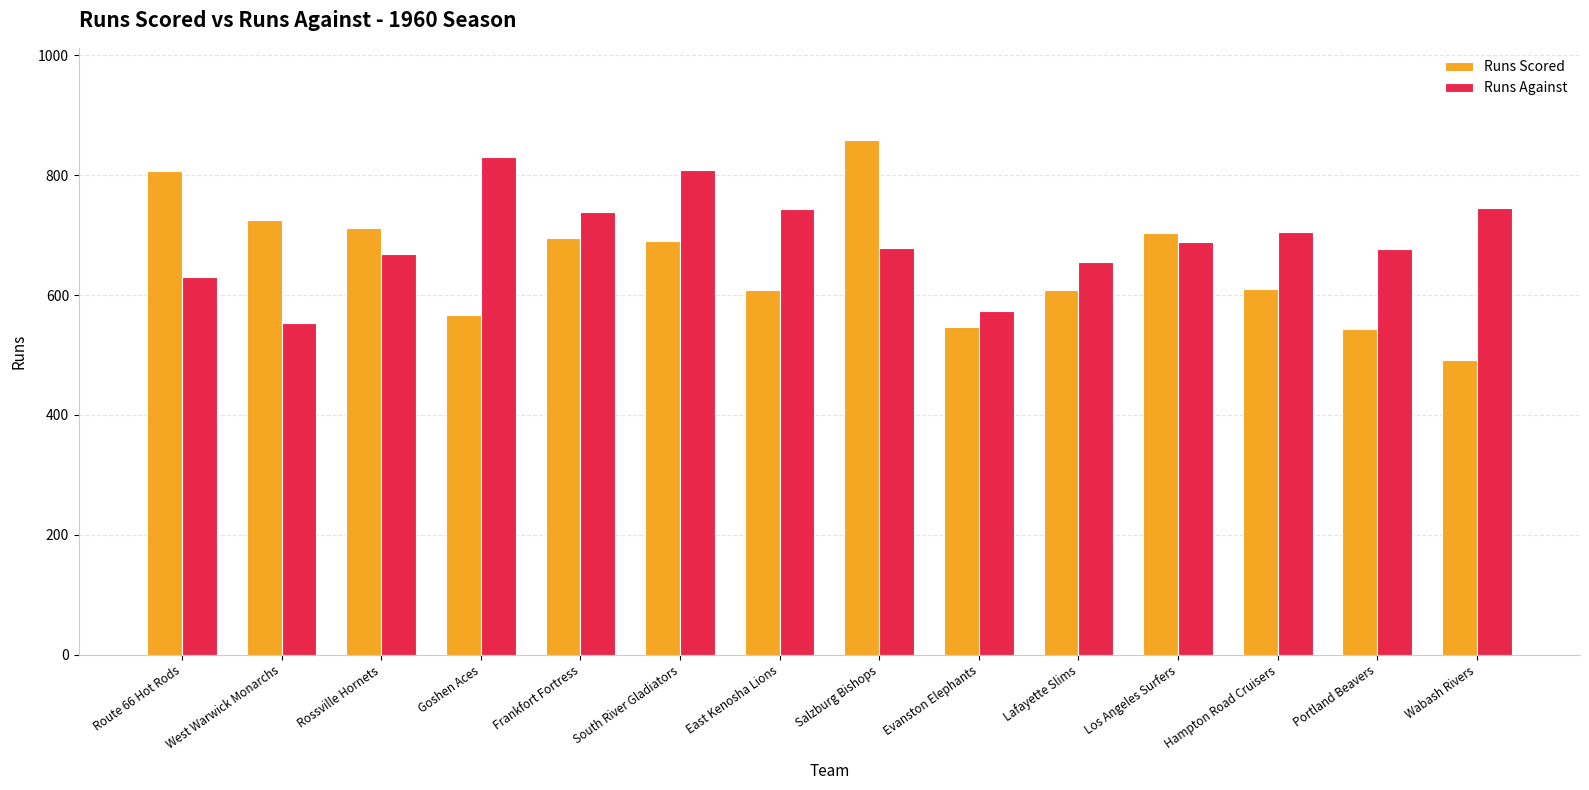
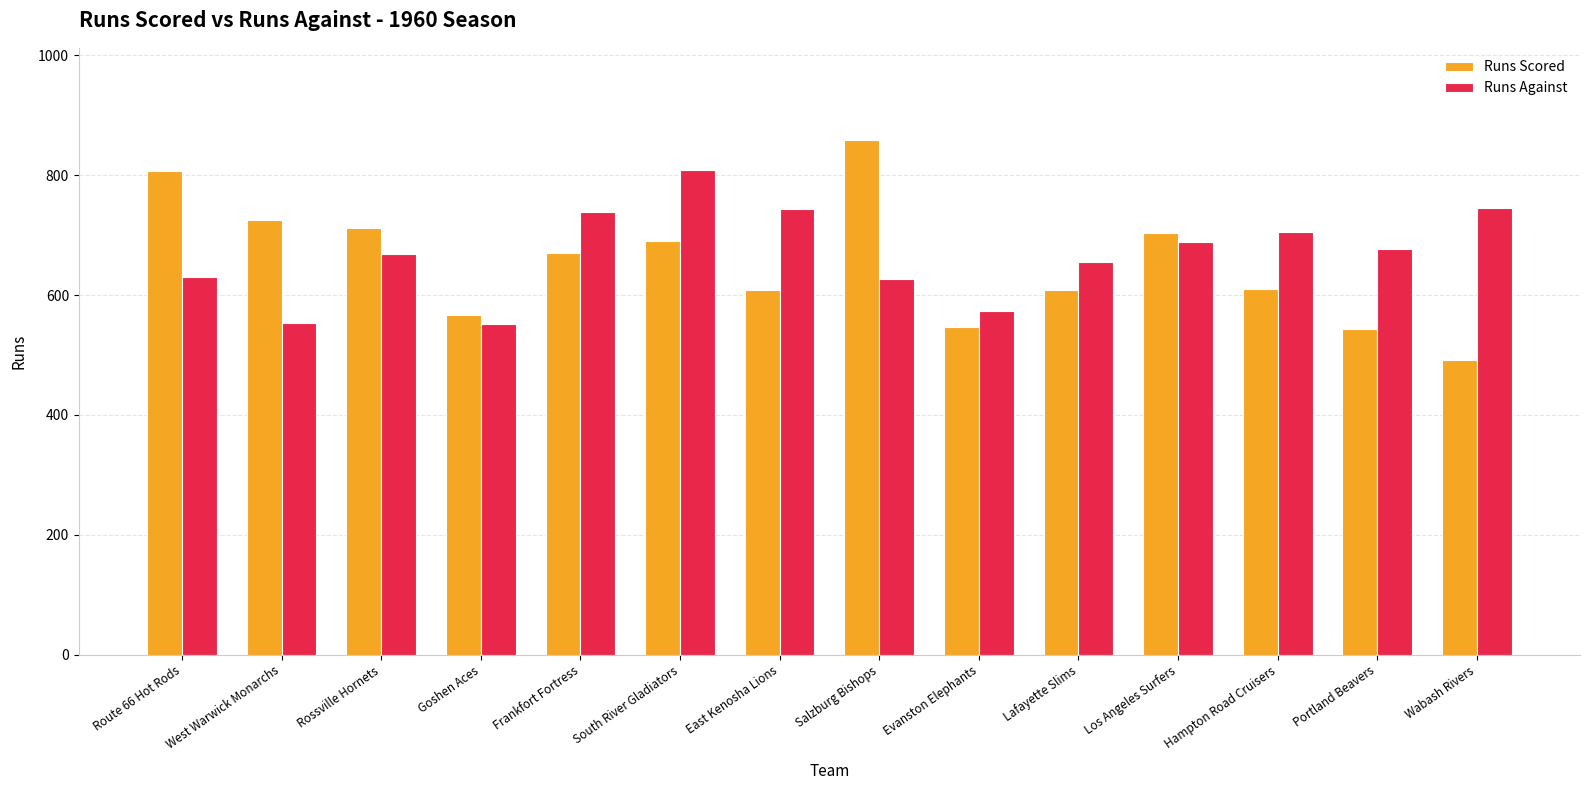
Runs Against, Goshen Aces: 830 -> 550
Runs Scored, Frankfort Fortress: 700 -> 670
Runs Against, Salzburg Bishops: 680 -> 630
